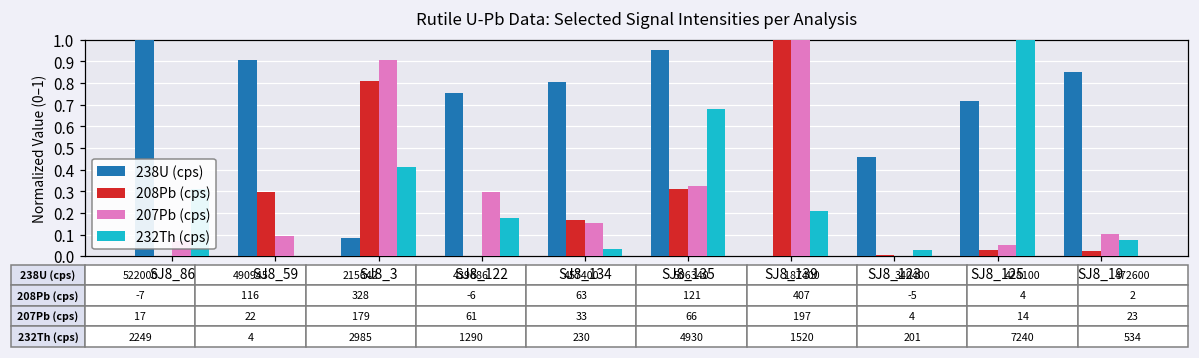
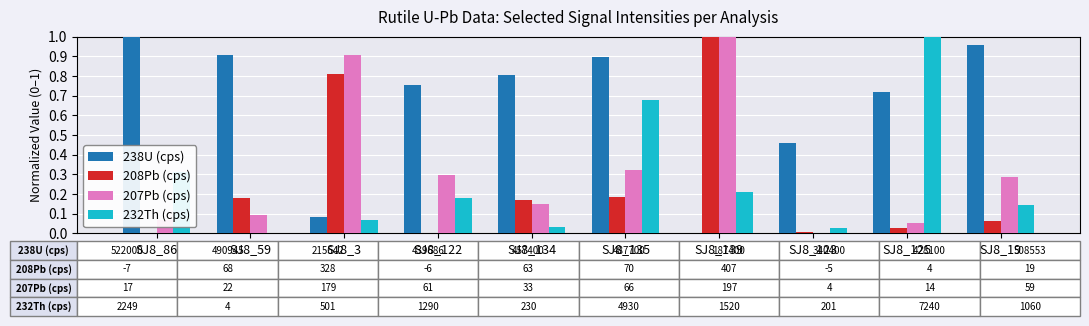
208Pb (cps), SJ8_59: 116 -> 68
232Th (cps), SJ8_3: 2985 -> 501
238U (cps), SJ8_135: 506340 -> 487700
208Pb (cps), SJ8_135: 121 -> 70
238U (cps), SJ8_19: 472600 -> 508553
208Pb (cps), SJ8_19: 2 -> 19
207Pb (cps), SJ8_19: 23 -> 59
232Th (cps), SJ8_19: 534 -> 1060
